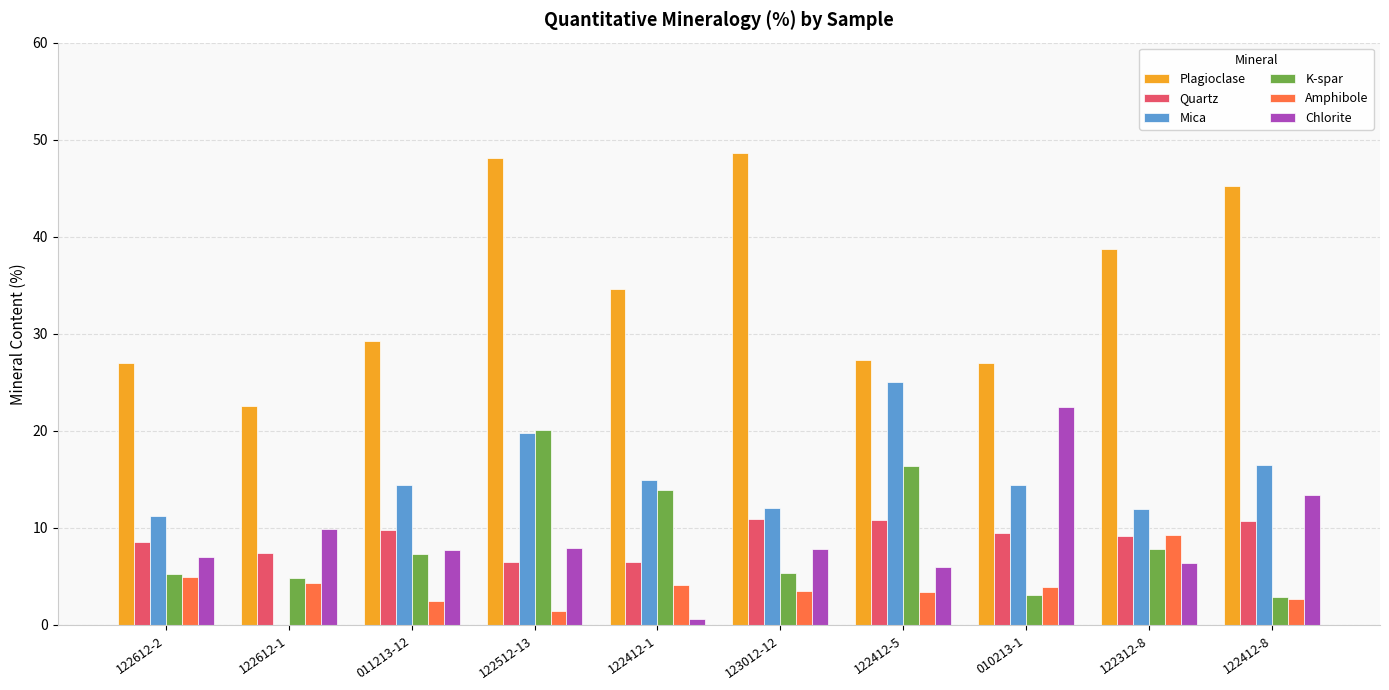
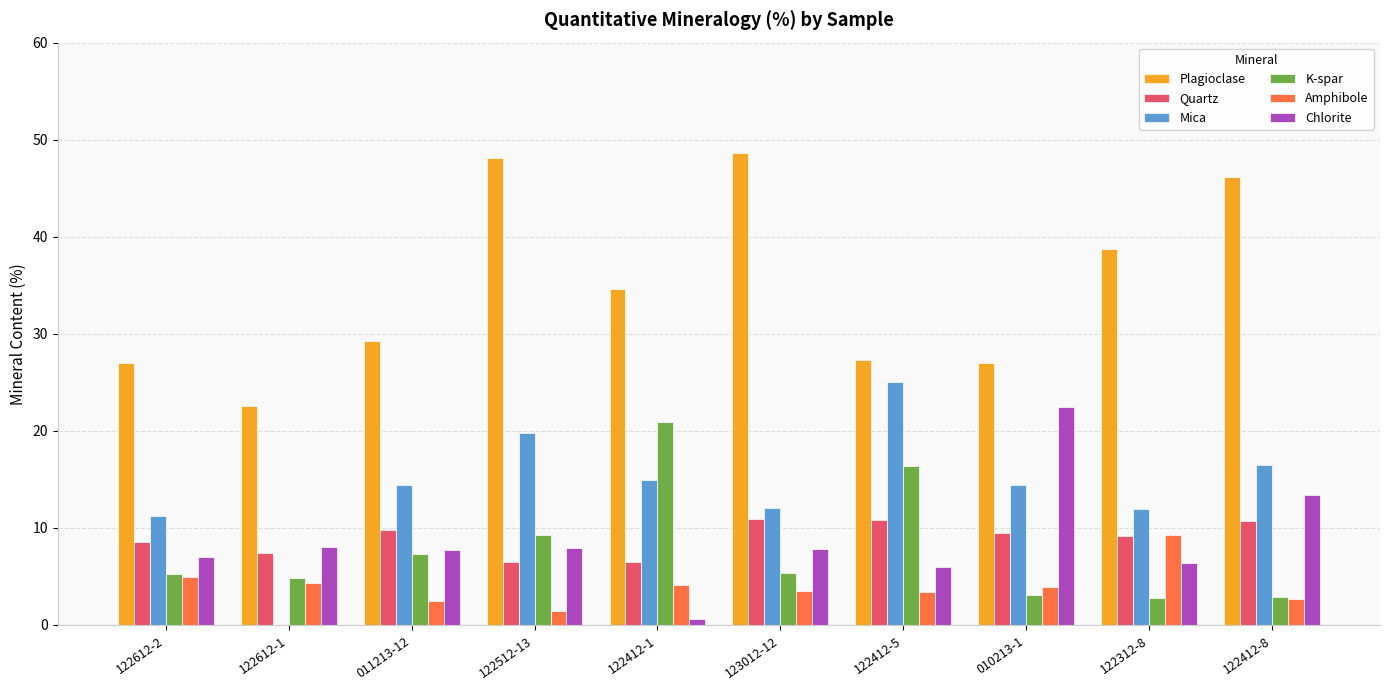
Chlorite, 122612-1: 10 -> 8
K-spar, 122512-13: 20 -> 9
K-spar, 122412-1: 14 -> 21
K-spar, 122312-8: 8 -> 3
Plagioclase, 122412-8: 45 -> 46
